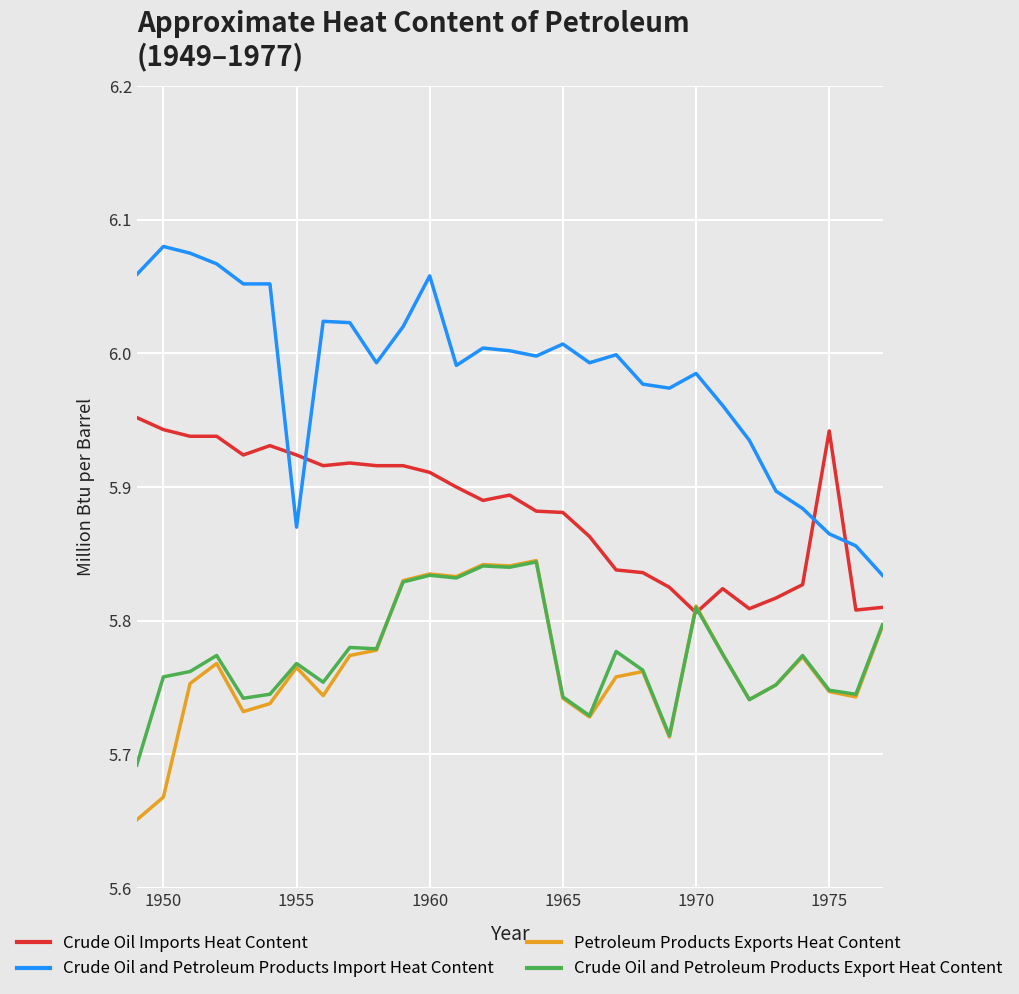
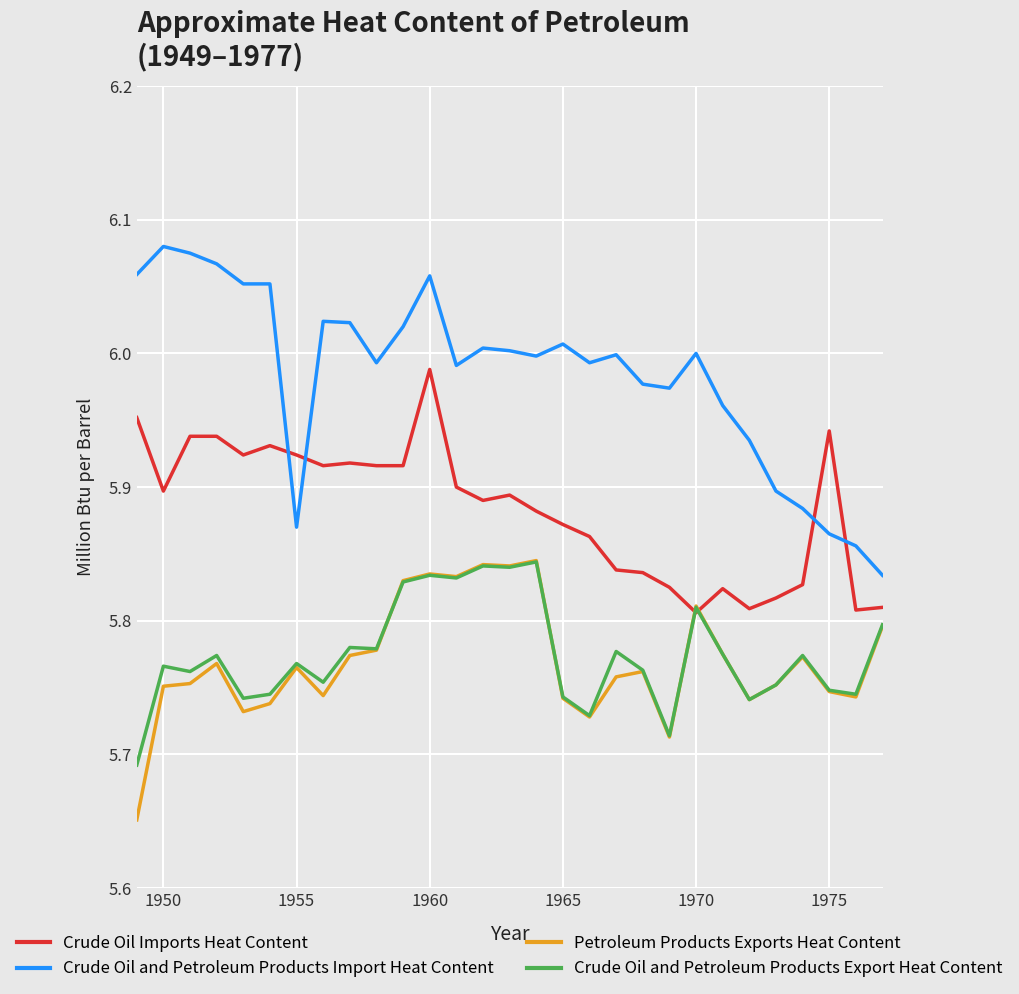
Crude Oil Imports Heat Content, 1950: 5.943 -> 5.897
Petroleum Products Exports Heat Content, 1950: 5.668 -> 5.751
Crude Oil and Petroleum Products Export Heat Content, 1950: 5.758 -> 5.766
Crude Oil Imports Heat Content, 1960: 5.911 -> 5.988
Crude Oil Imports Heat Content, 1965: 5.881 -> 5.872
Crude Oil and Petroleum Products Import Heat Content, 1970: 5.985 -> 6.000
